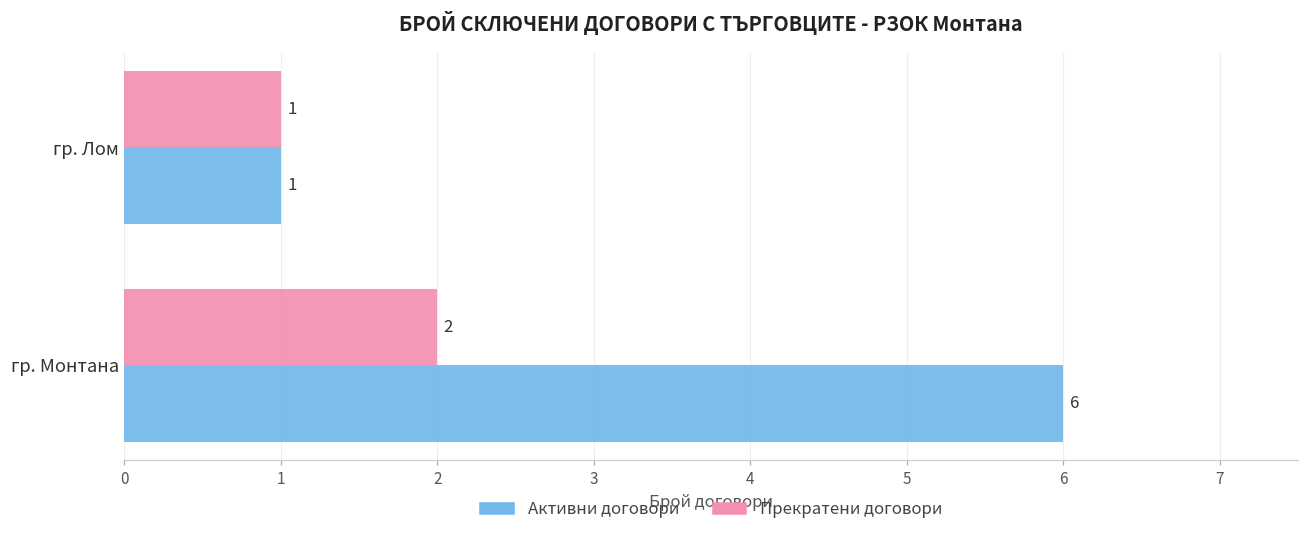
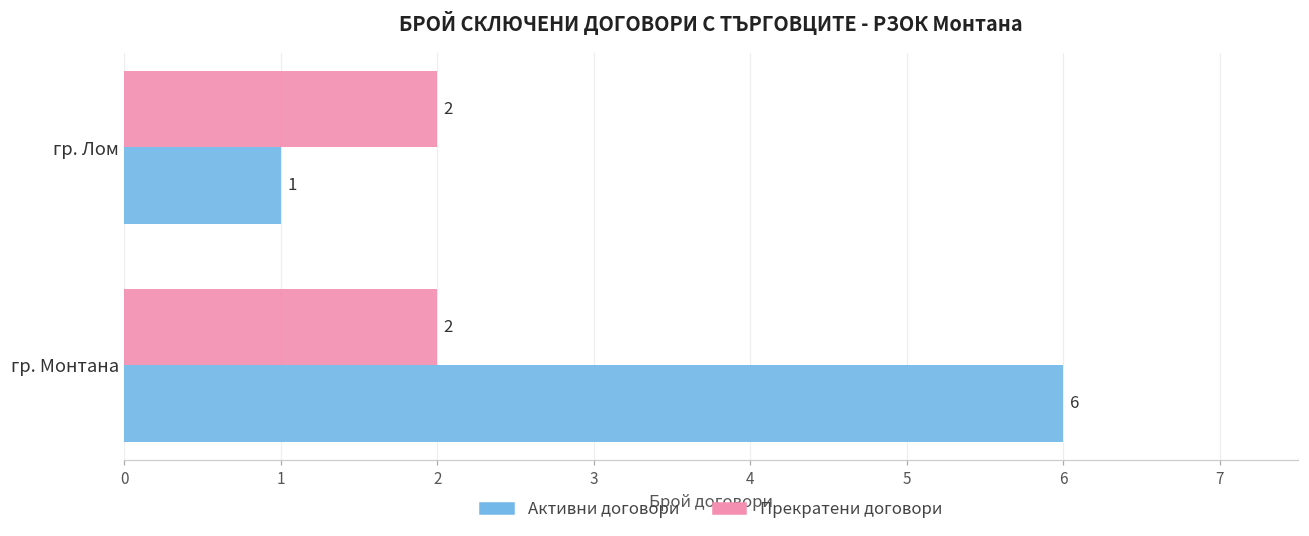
Прекратени договори, гр. Лом: 1 -> 2
